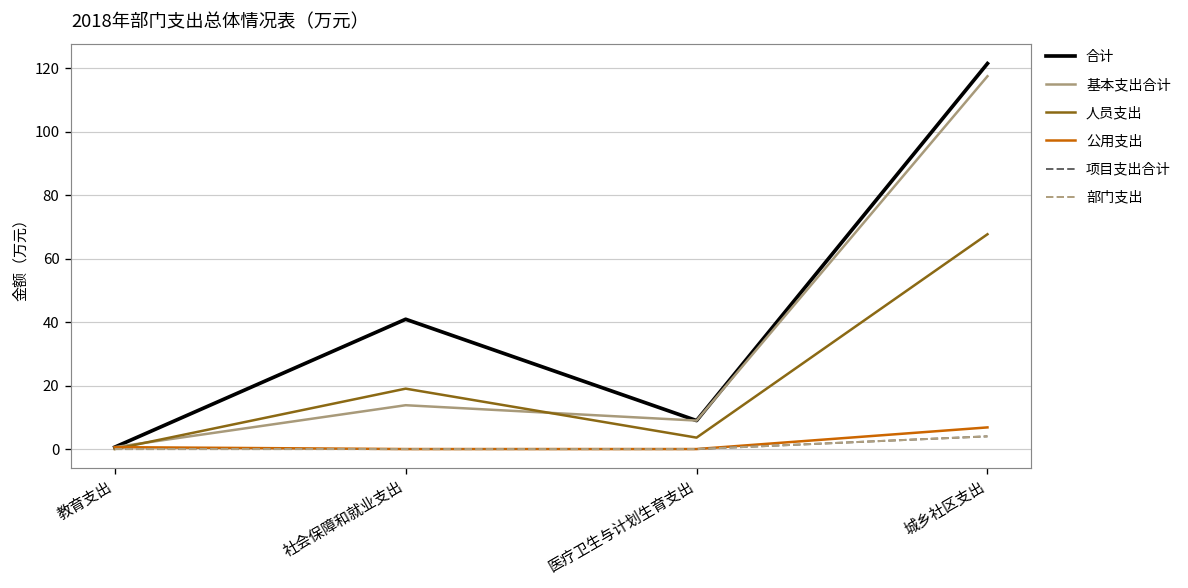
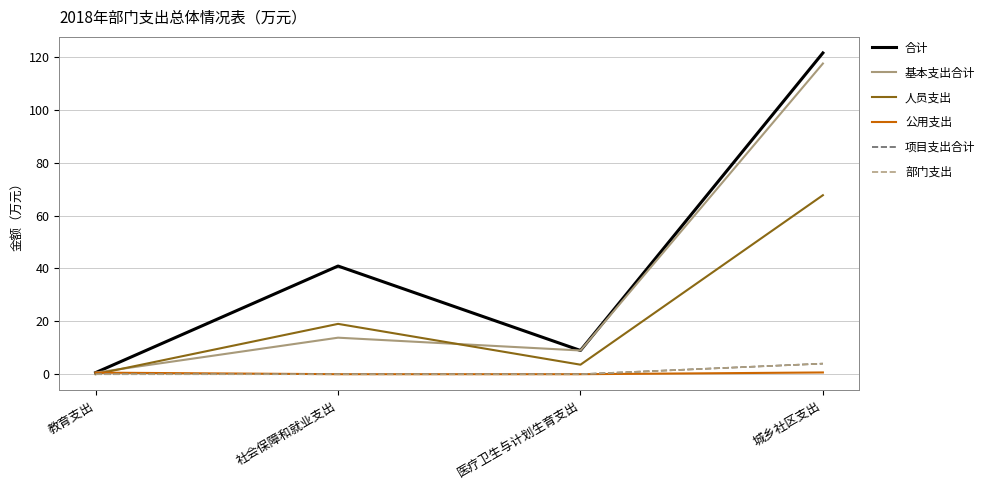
公用支出, 城乡社区支出: 7 -> 1
